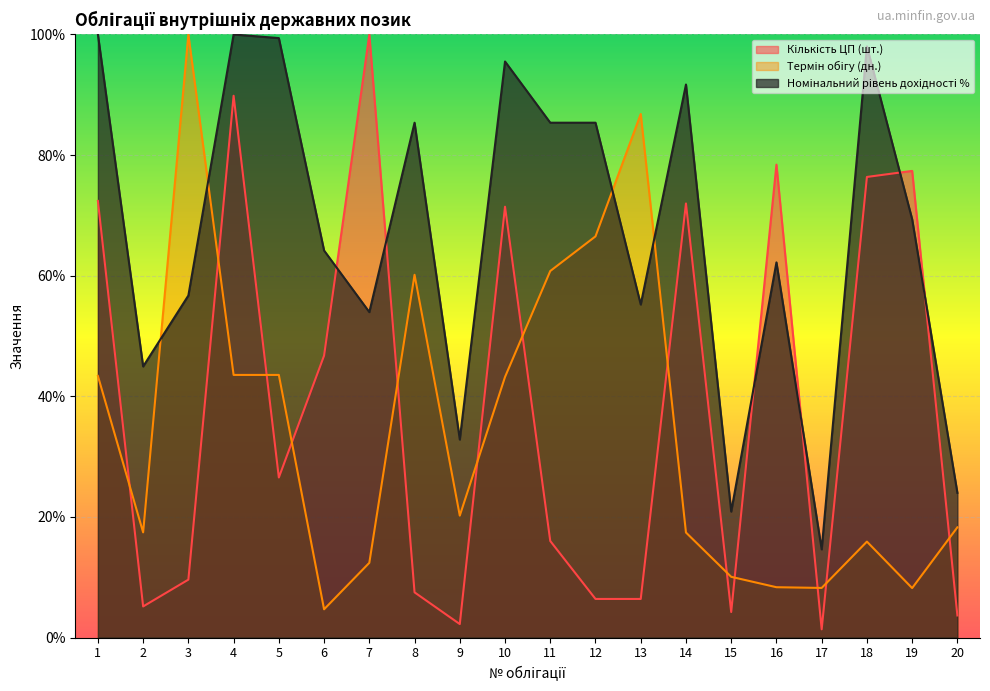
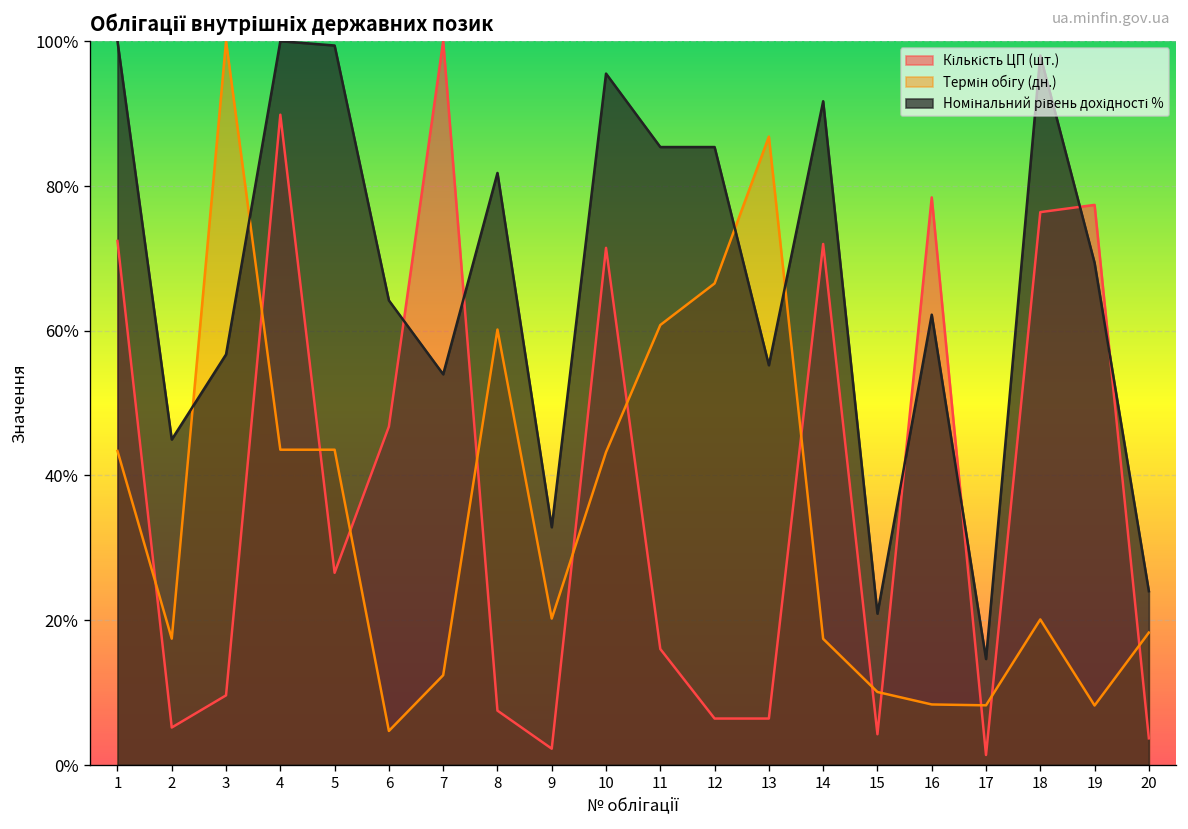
Номінальний рівень дохідності %, 8: 85% -> 82%
Термін обігу (дн.), 18: 16% -> 20%
